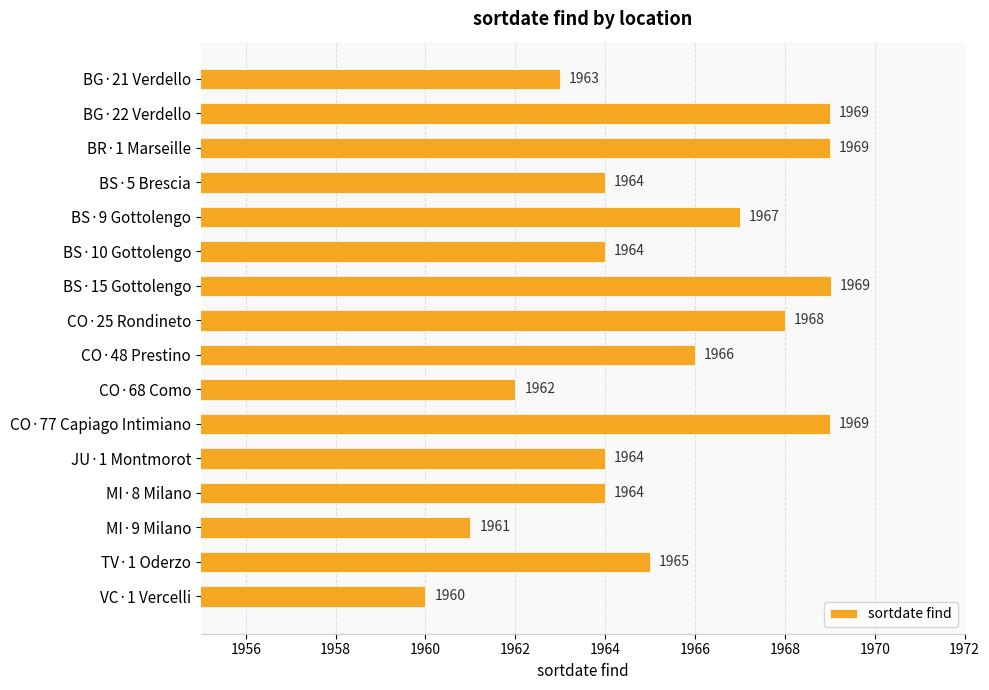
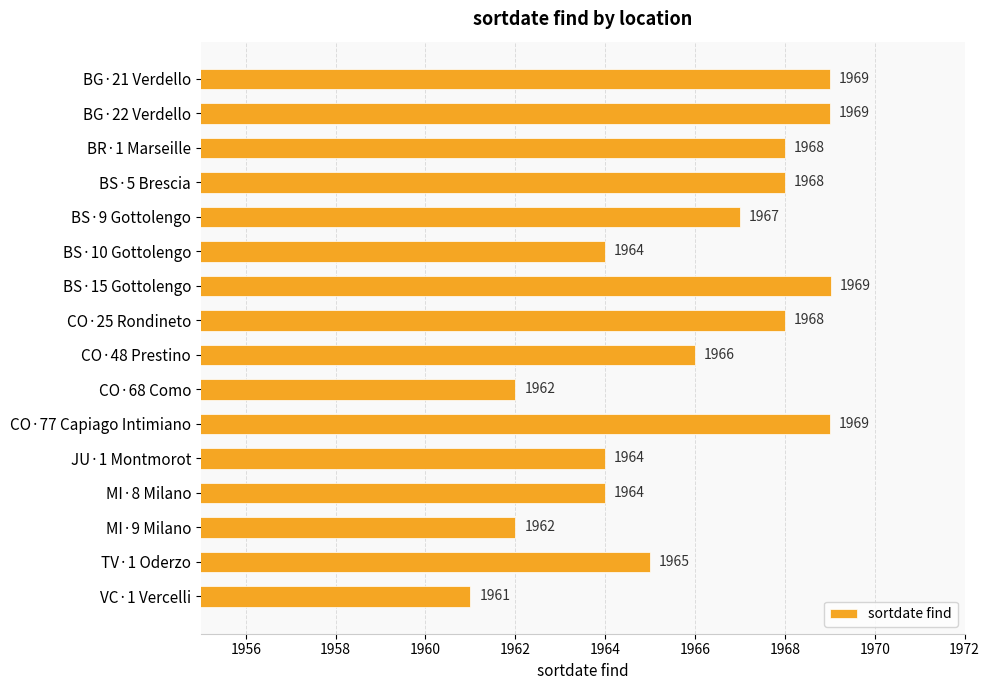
BG·21 Verdello: 1963 -> 1969
BR·1 Marseille: 1969 -> 1968
BS·5 Brescia: 1964 -> 1968
MI·9 Milano: 1961 -> 1962
VC·1 Vercelli: 1960 -> 1961
